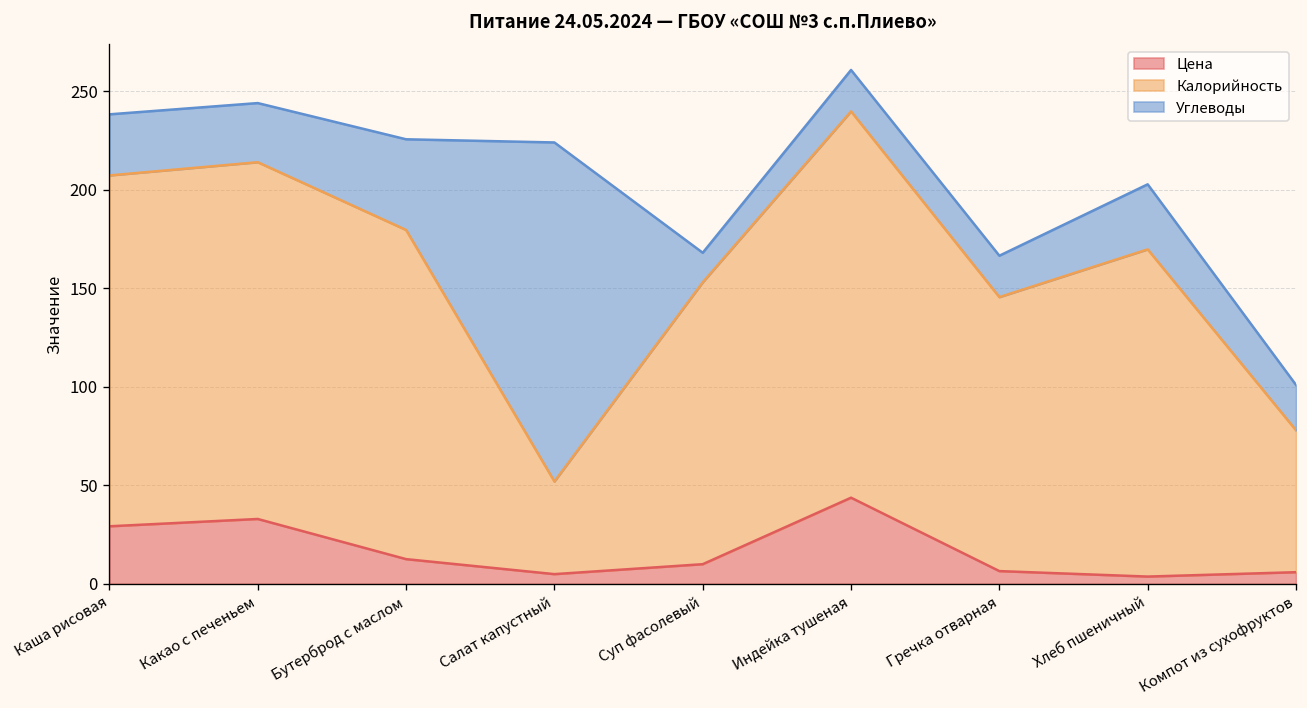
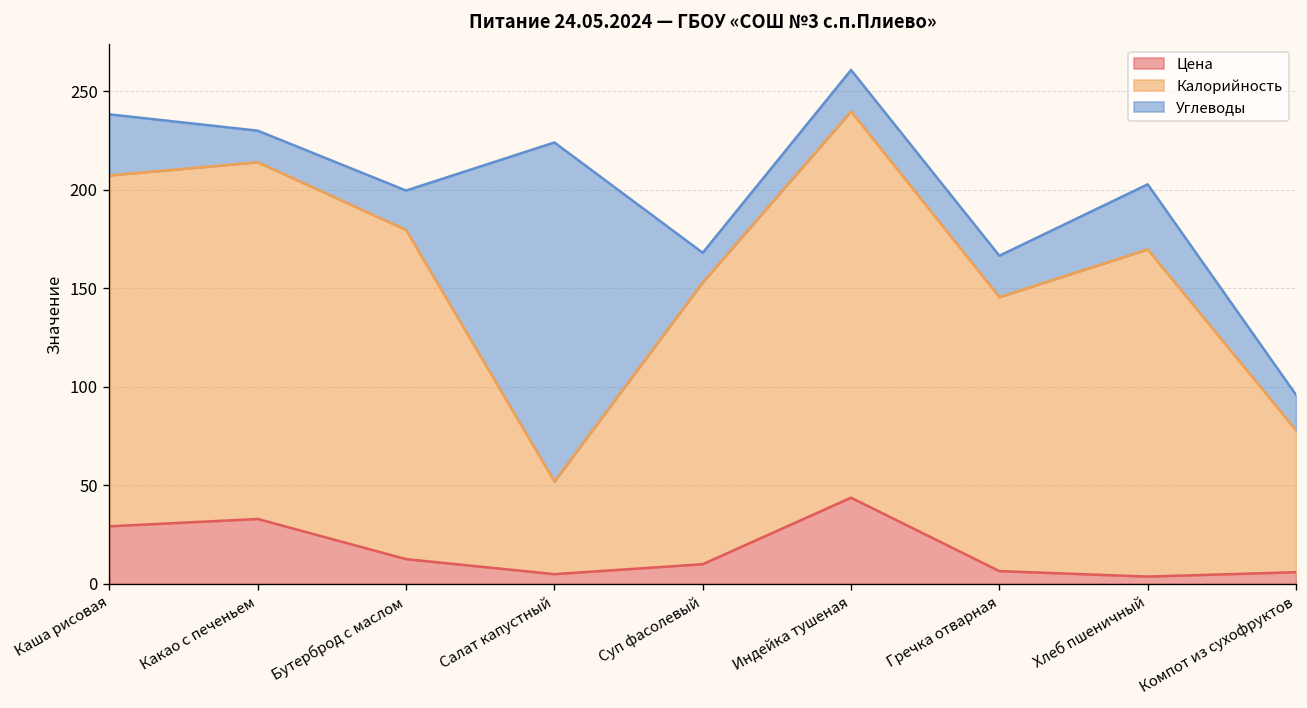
Углеводы, Какао с печеньем: 30 -> 16
Углеводы, Бутерброд с маслом: 46 -> 20
Углеводы, Компот из сухофруктов: 23 -> 18
